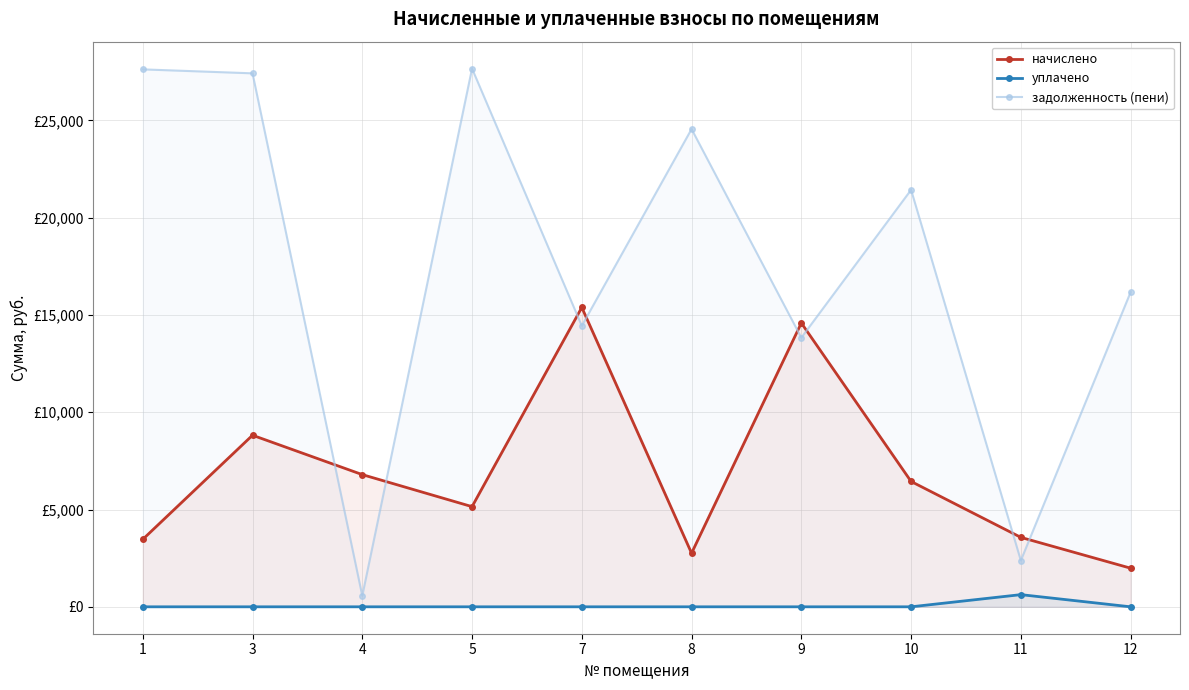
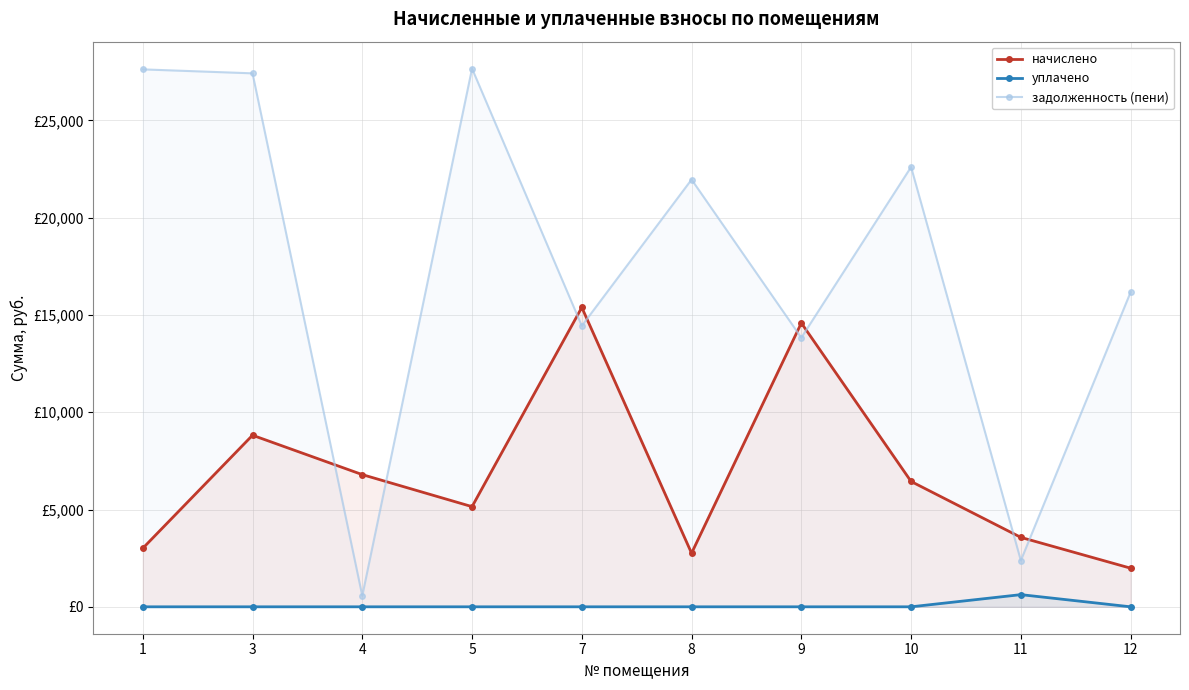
начислено, 1: £3,500 -> £3,000
задолженность (пени), 8: £24,600 -> £22,000
задолженность (пени), 10: £21,400 -> £22,600
